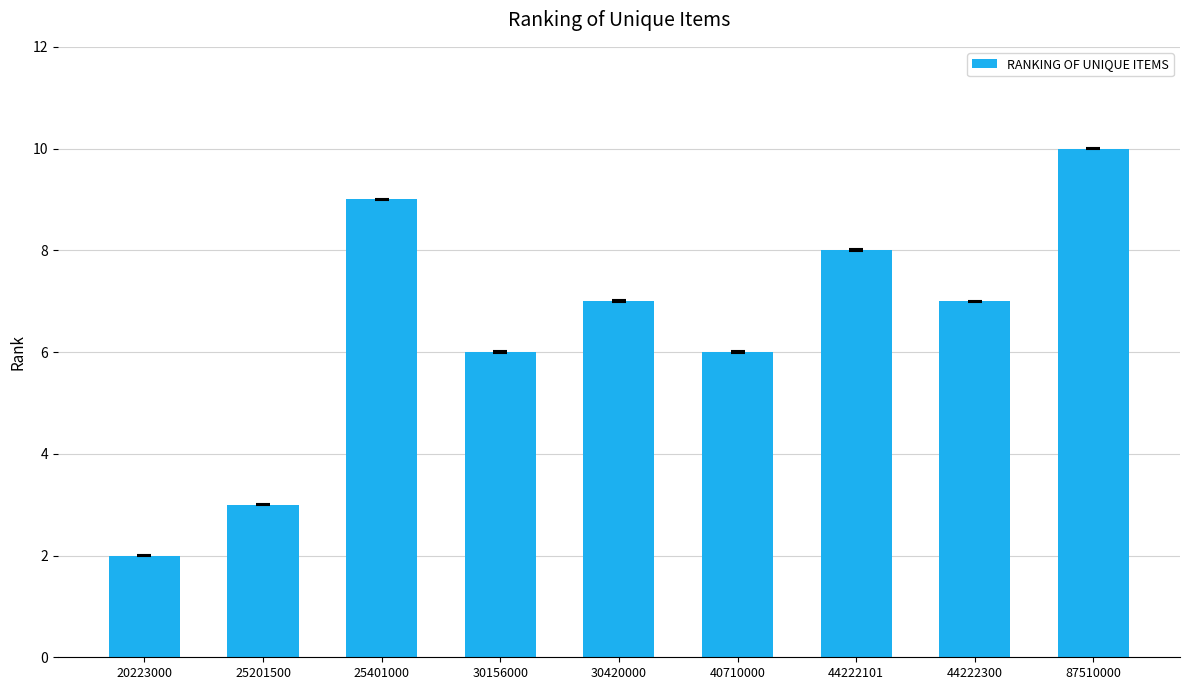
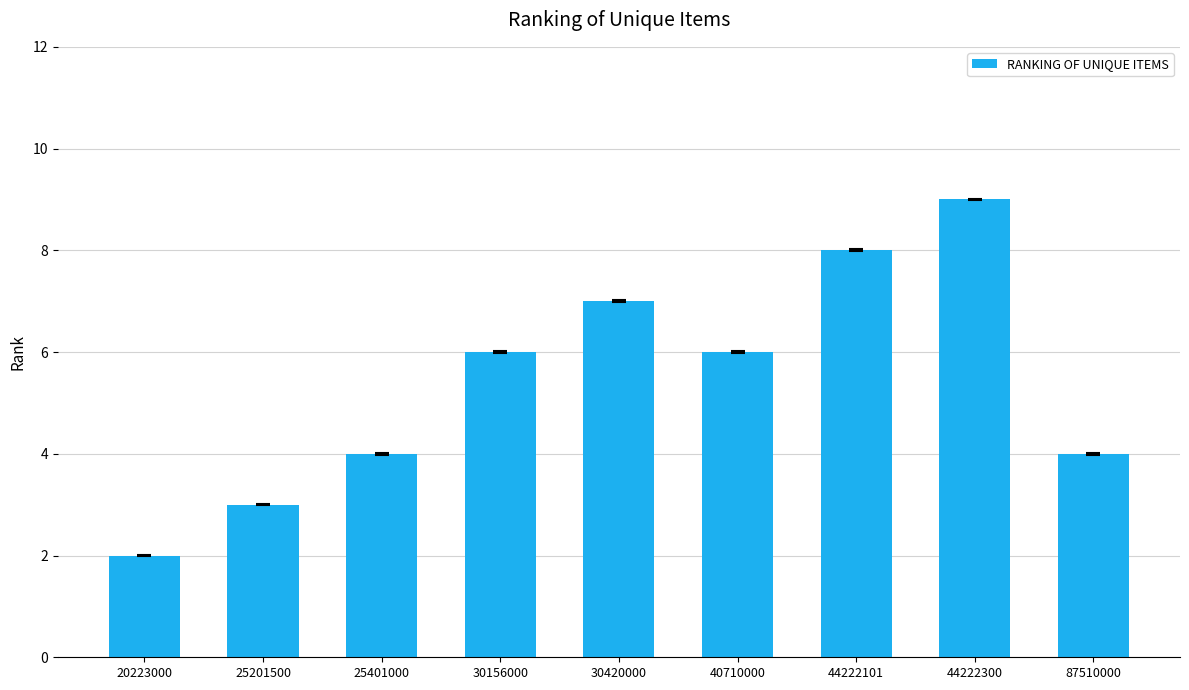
RANKING OF UNIQUE ITEMS, 25401000: 9 -> 4
RANKING OF UNIQUE ITEMS, 44222300: 7 -> 9
RANKING OF UNIQUE ITEMS, 87510000: 10 -> 4
